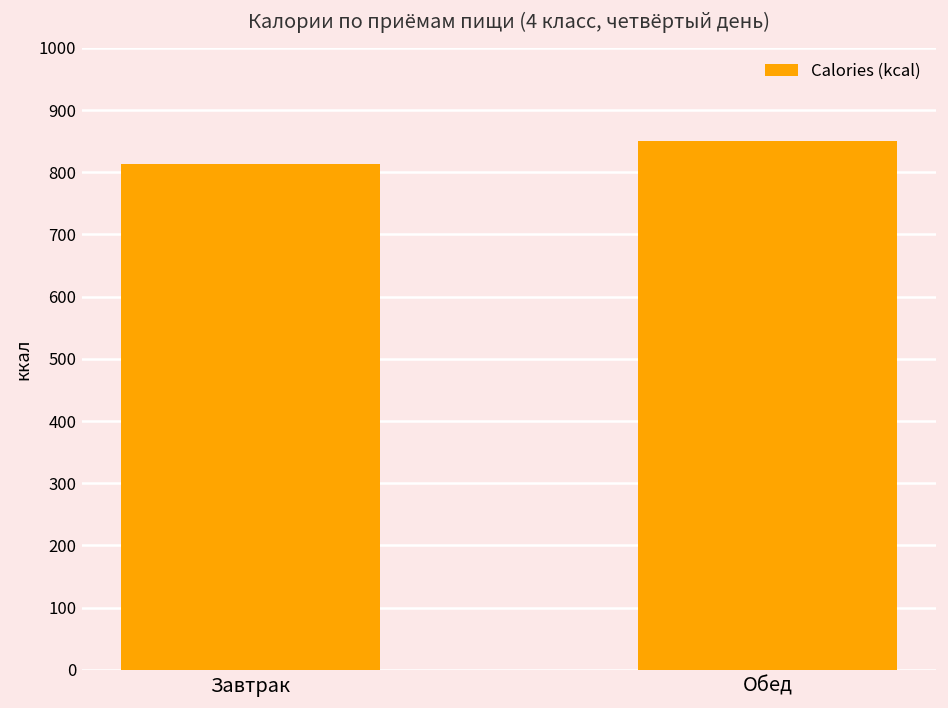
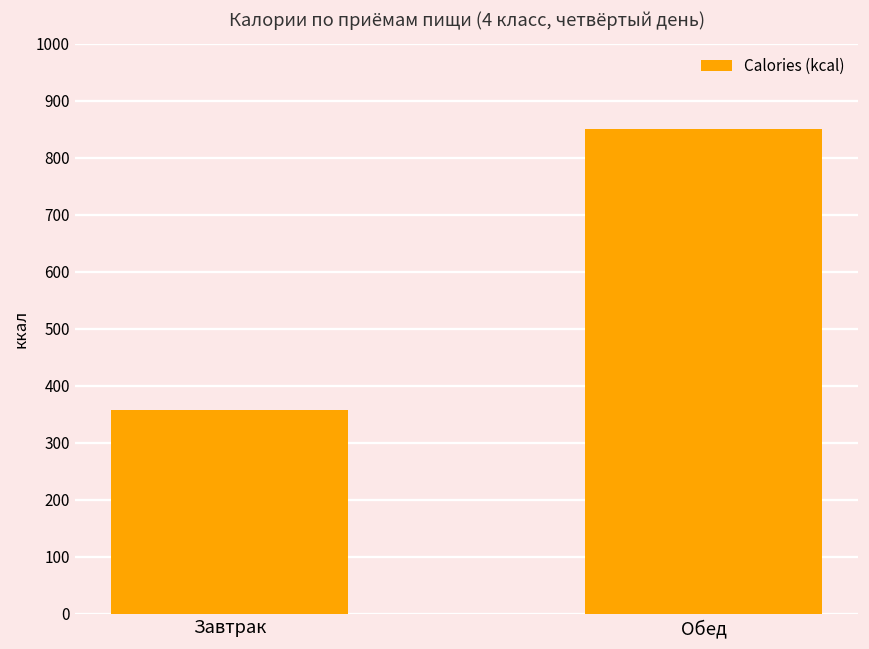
Завтрак: 810 -> 360
